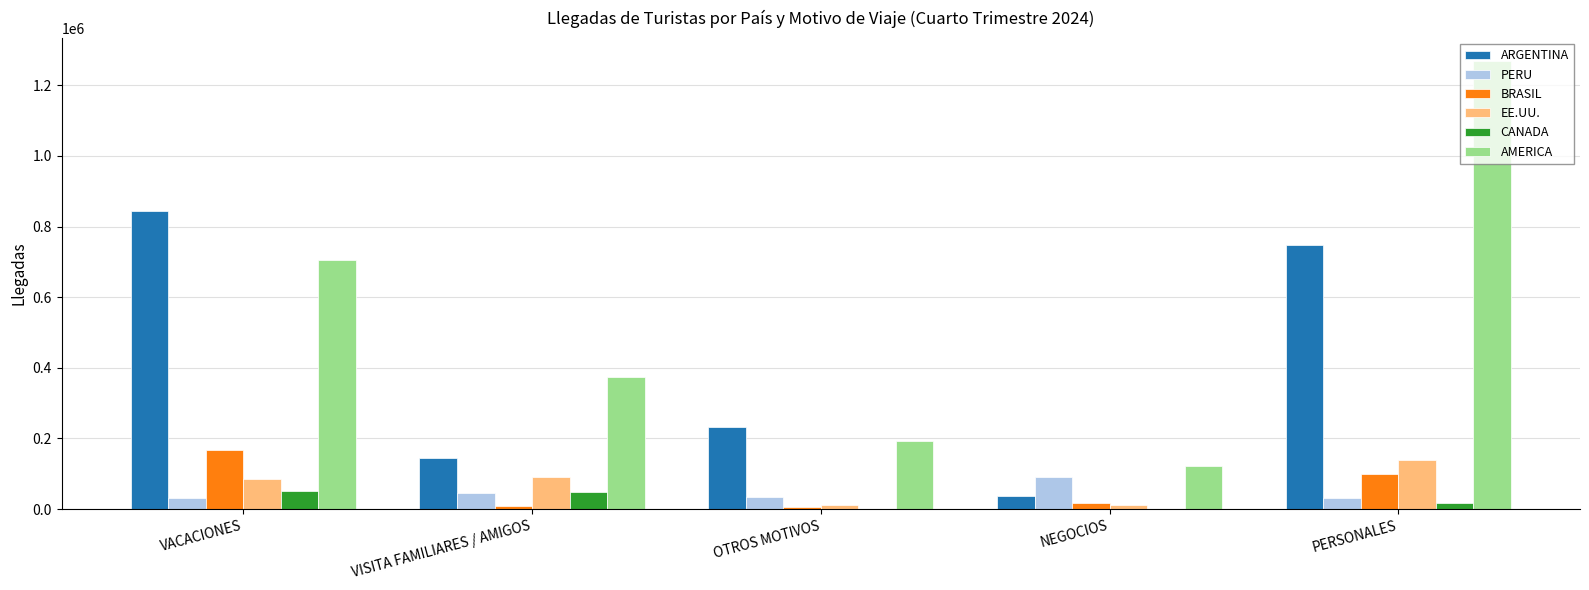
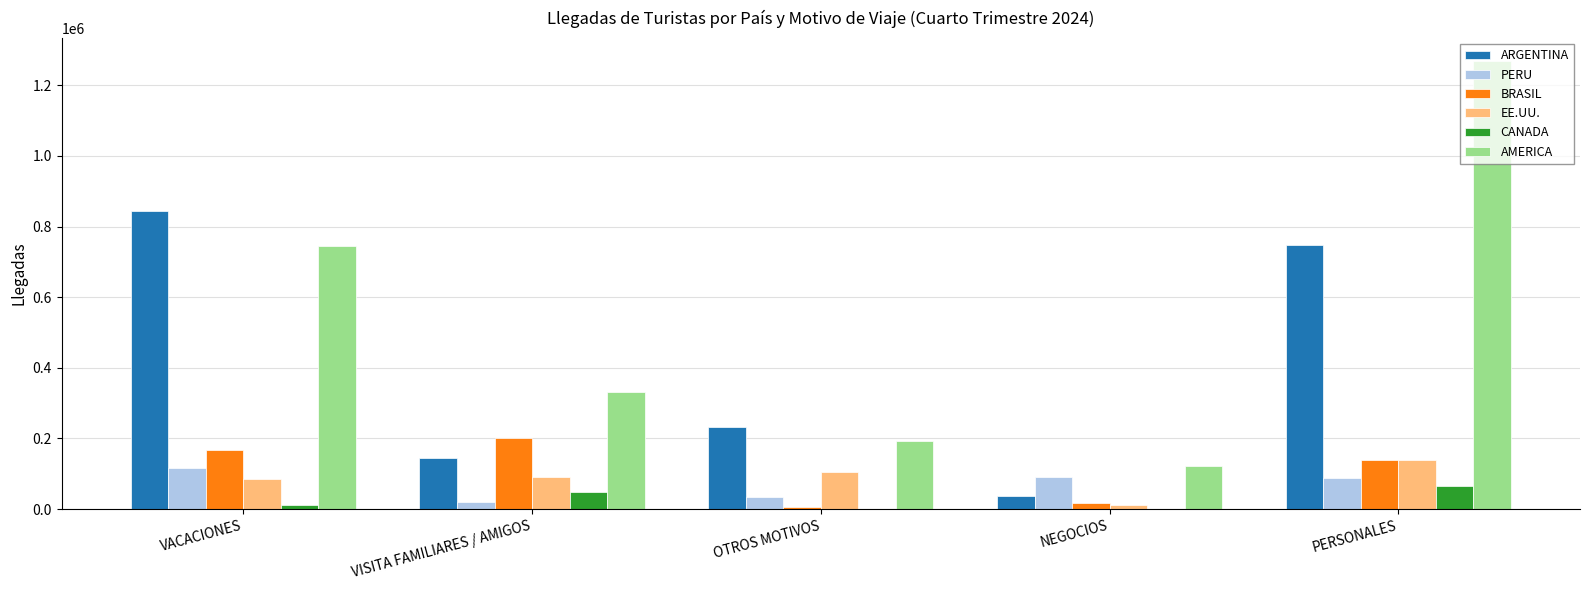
PERU, VACACIONES: 30000 -> 120000
CANADA, VACACIONES: 50000 -> 10000
AMERICA, VACACIONES: 710000 -> 740000
PERU, VISITA FAMILIARES / AMIGOS: 50000 -> 20000
BRASIL, VISITA FAMILIARES / AMIGOS: 10000 -> 200000
AMERICA, VISITA FAMILIARES / AMIGOS: 370000 -> 330000
EE.UU., OTROS MOTIVOS: 10000 -> 110000
PERU, PERSONALES: 30000 -> 90000
BRASIL, PERSONALES: 100000 -> 140000
CANADA, PERSONALES: 20000 -> 70000
